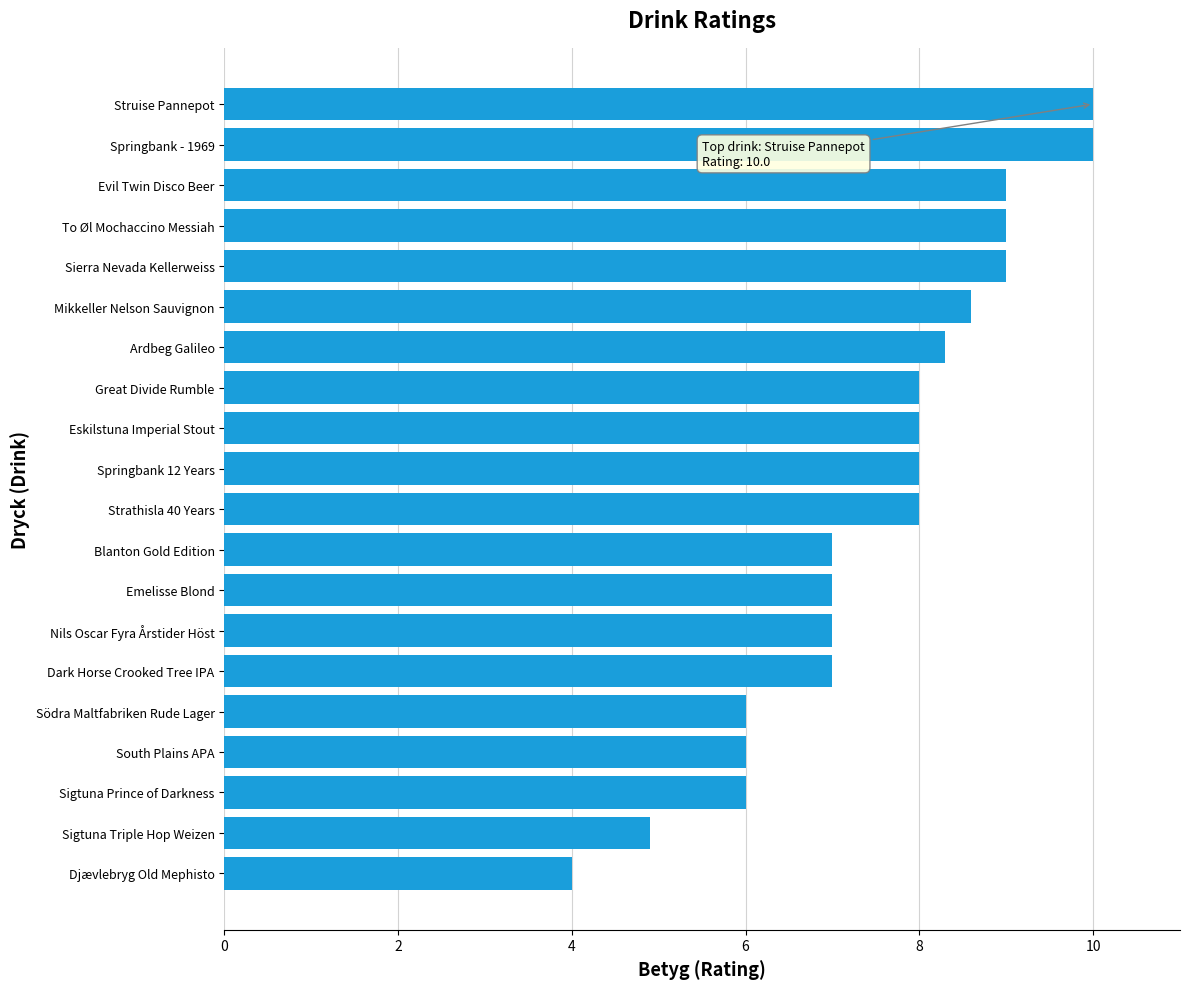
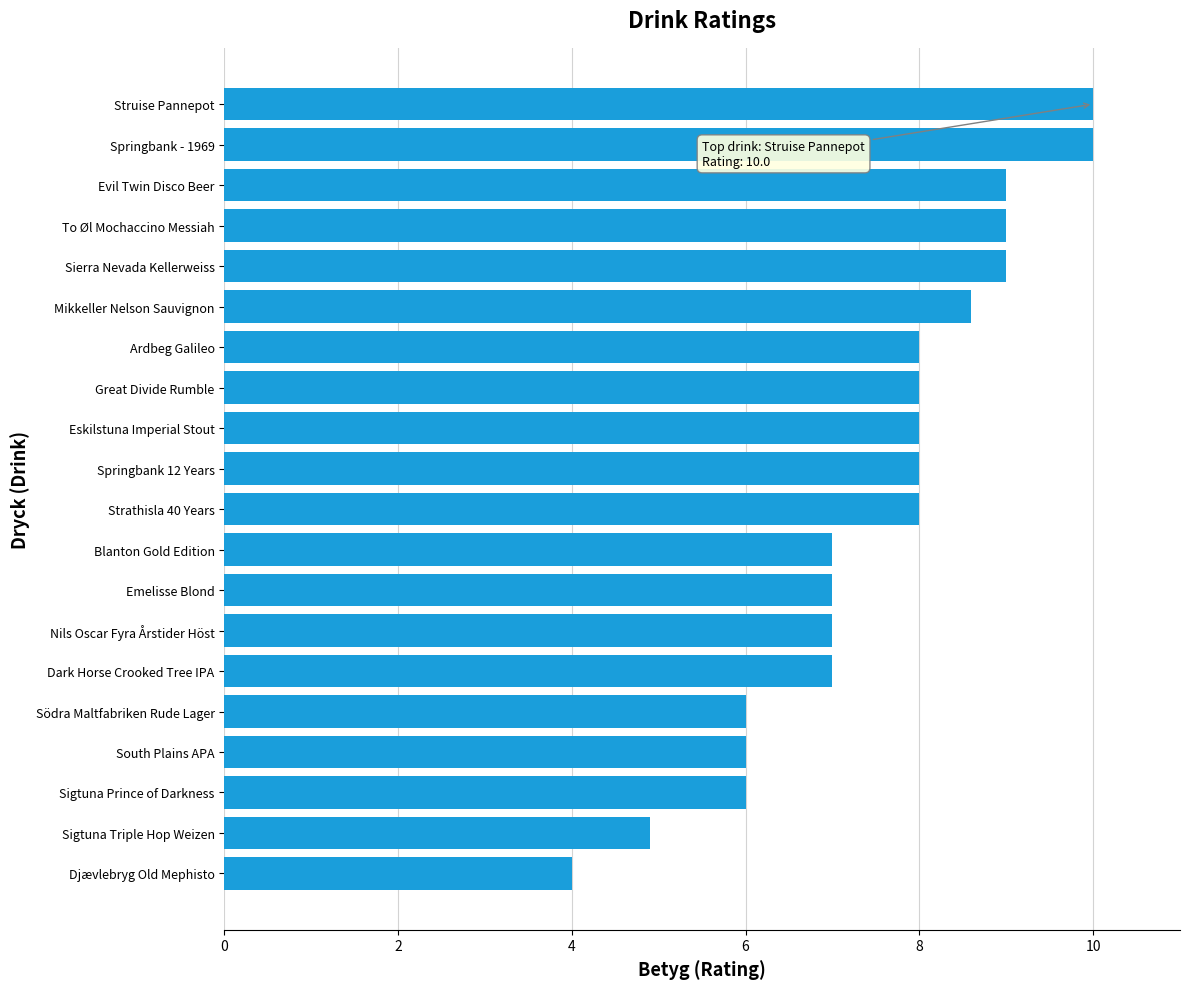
Ardbeg Galileo: 8.3 -> 8.0
